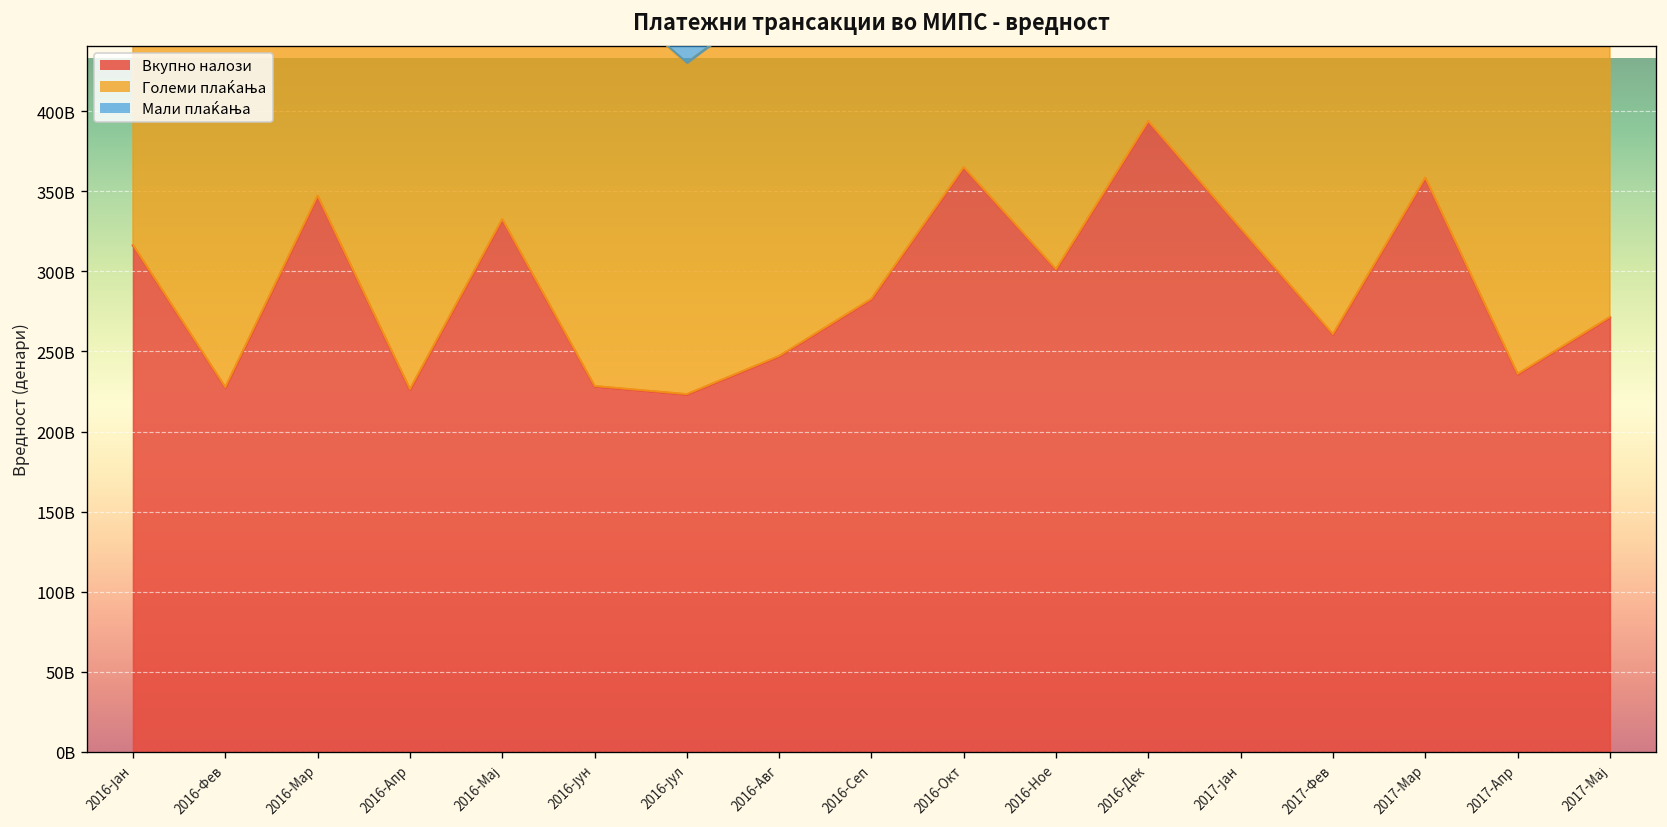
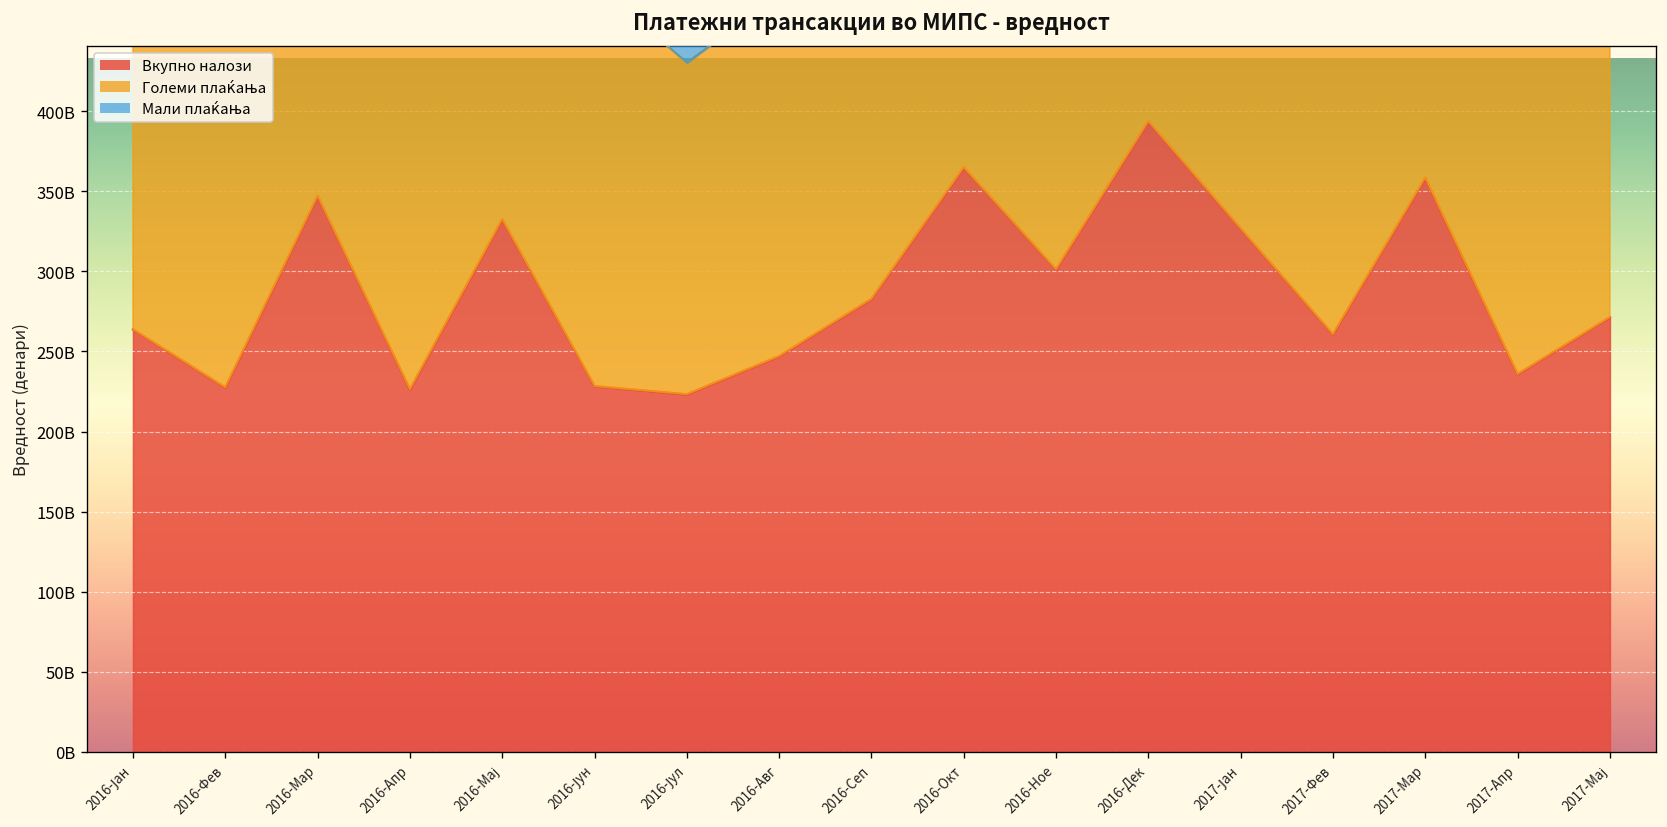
Вкупно налози, 2016-Јан: 316000000000 -> 264000000000
